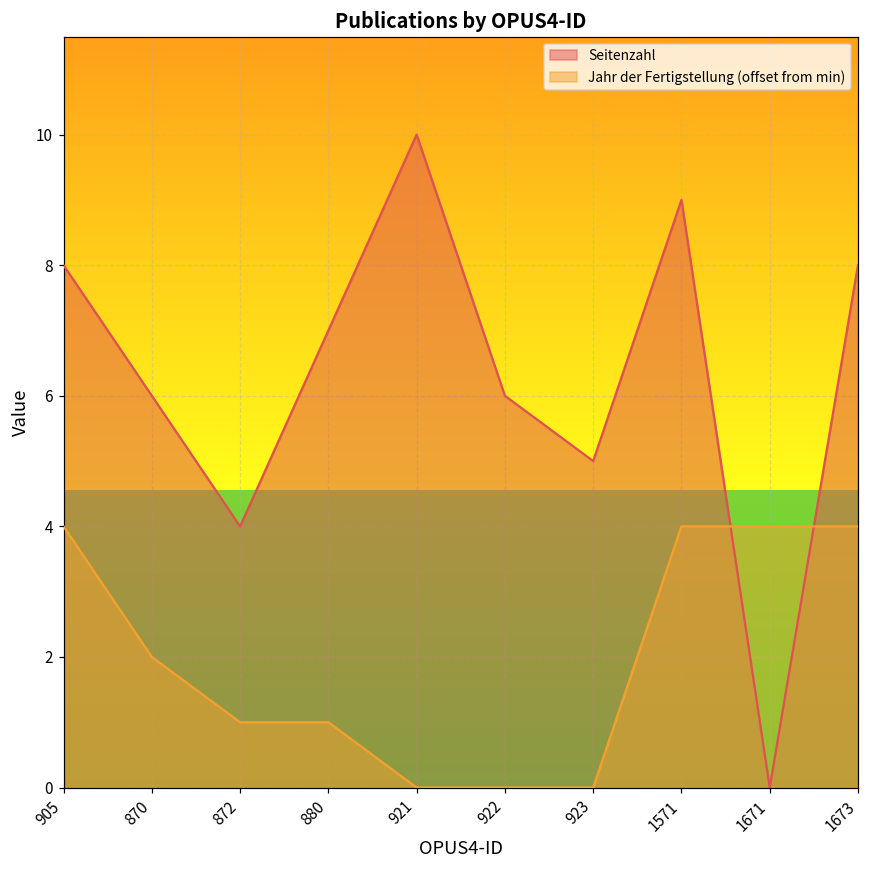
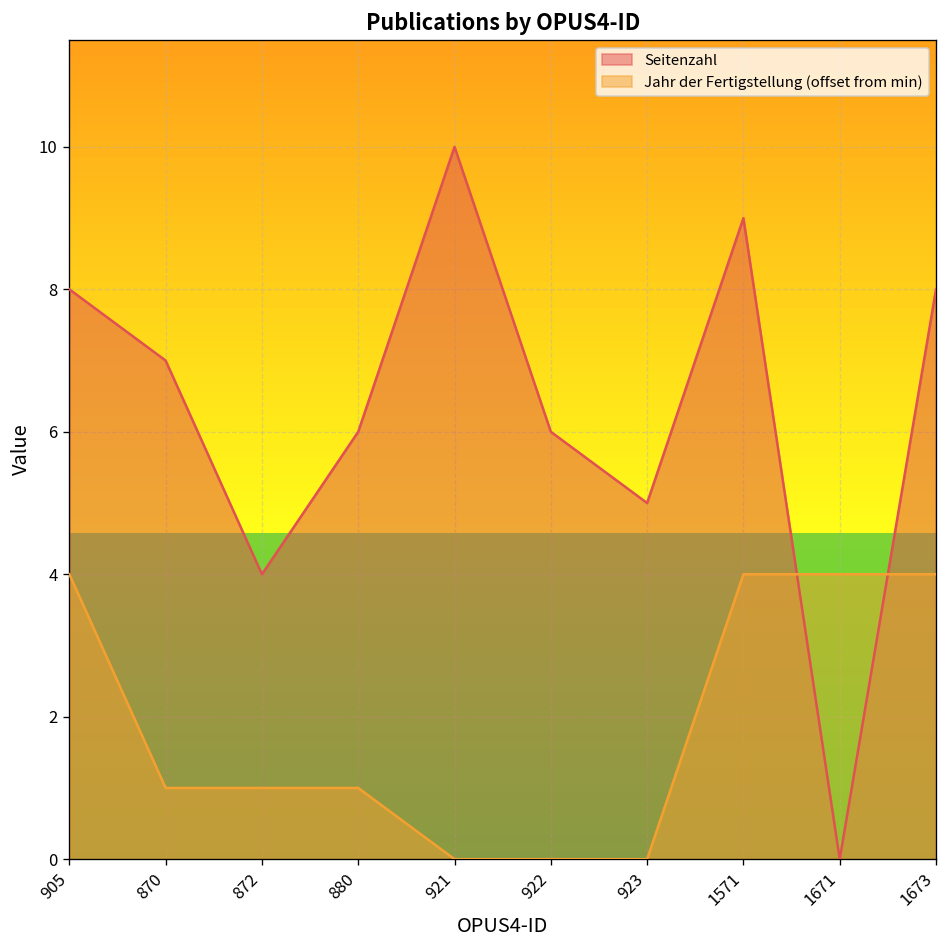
Seitenzahl, 870: 6 -> 7
Jahr der Fertigstellung (offset from min), 870: 2.0 -> 1.0
Seitenzahl, 880: 7 -> 6
